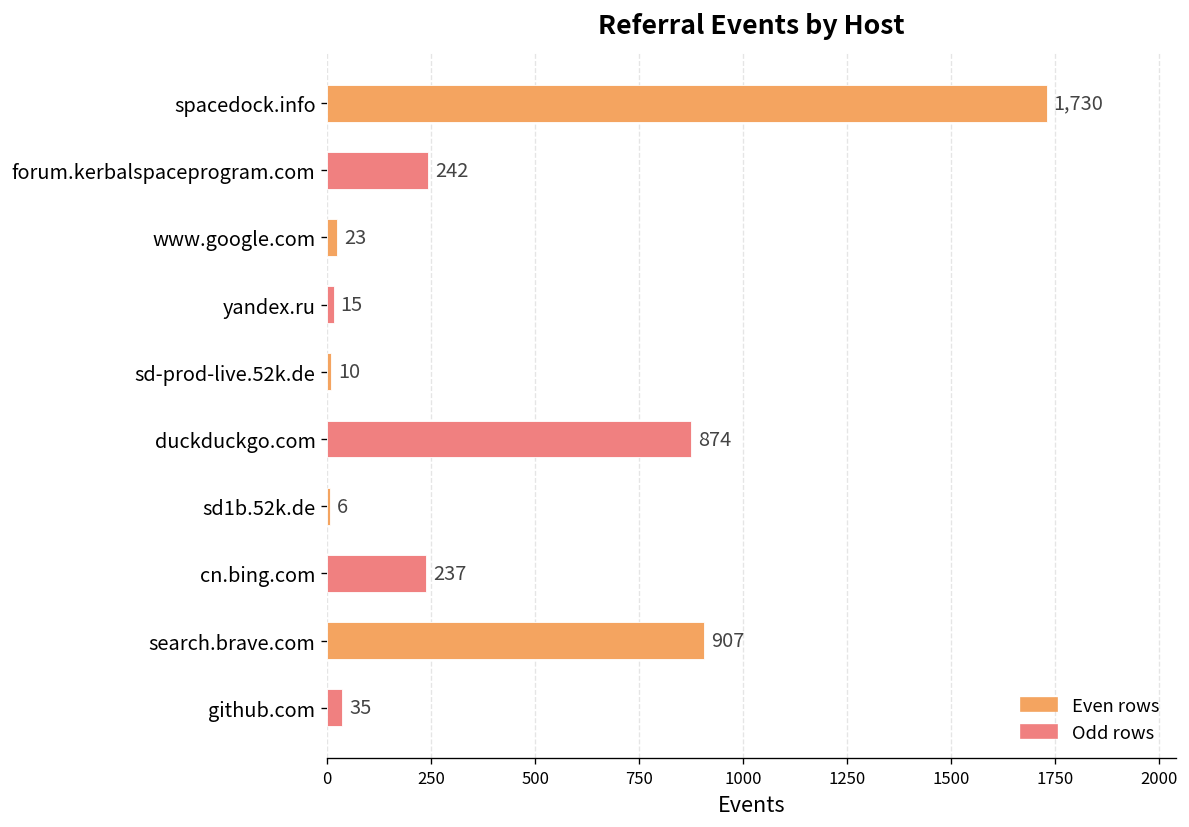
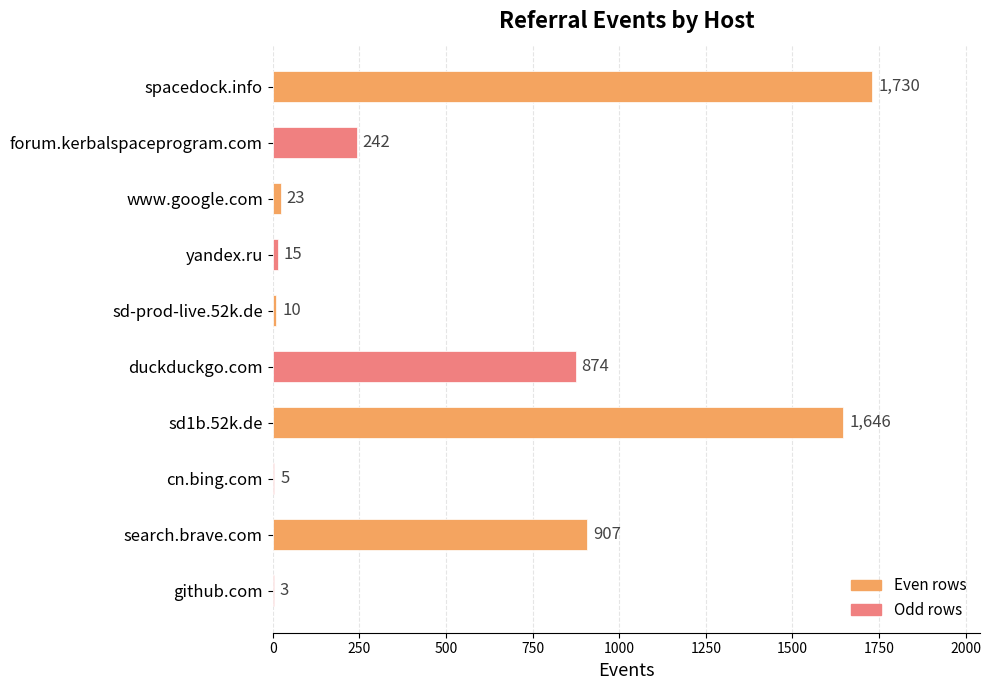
sd1b.52k.de: 6 -> 1,646
cn.bing.com: 237 -> 5
github.com: 35 -> 3
